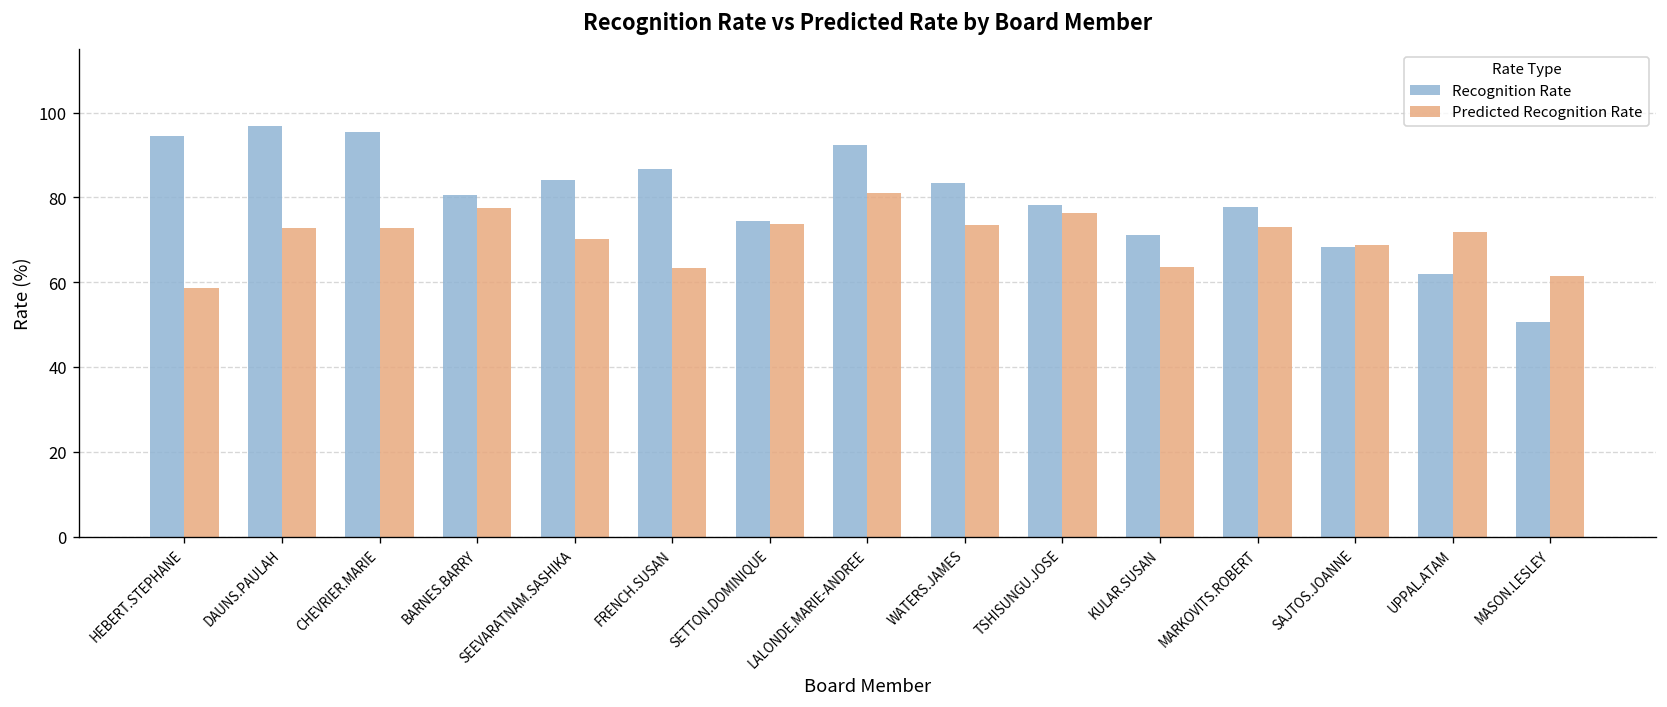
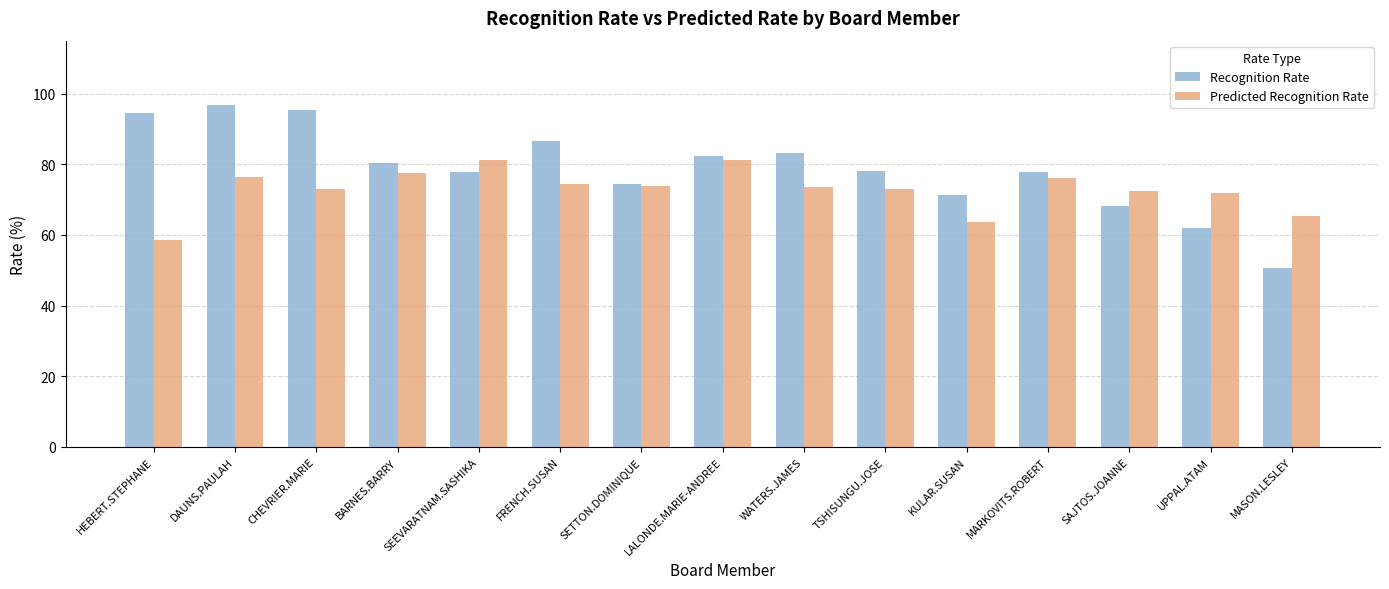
Predicted Recognition Rate, DAUNS.PAULAH: 73 -> 76
Recognition Rate, SEEVARATNAM.SASHIKA: 84 -> 78
Predicted Recognition Rate, SEEVARATNAM.SASHIKA: 70 -> 81
Predicted Recognition Rate, FRENCH.SUSAN: 63 -> 74
Recognition Rate, LALONDE.MARIE-ANDREE: 92 -> 82
Predicted Recognition Rate, TSHISUNGU.JOSE: 76 -> 73
Predicted Recognition Rate, MARKOVITS.ROBERT: 73 -> 76
Predicted Recognition Rate, SAJTOS.JOANNE: 69 -> 72
Predicted Recognition Rate, MASON.LESLEY: 61 -> 65
